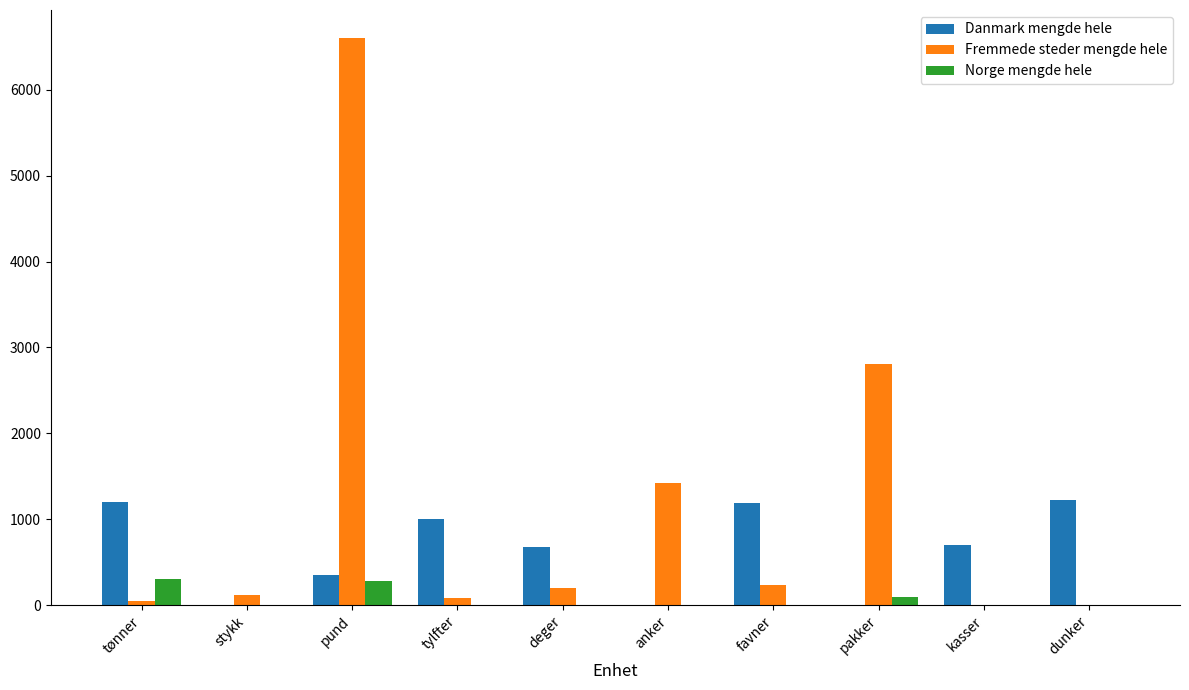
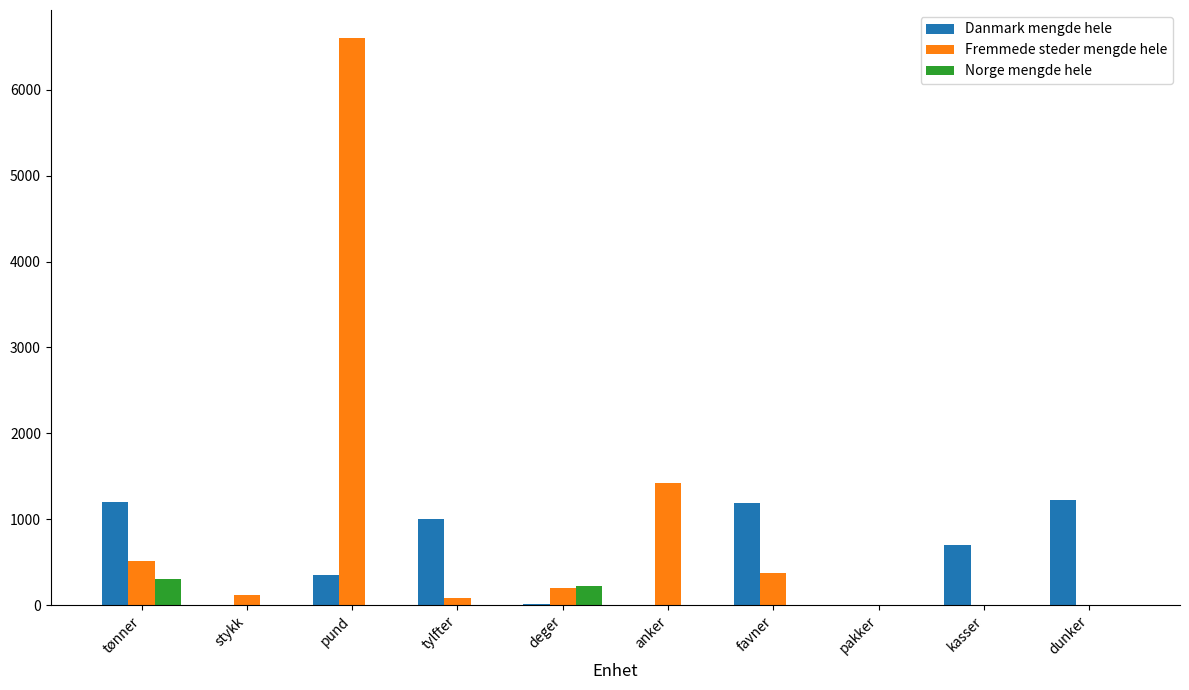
Fremmede steder mengde hele, tønner: 0 -> 500
Norge mengde hele, pund: 300 -> 0
Danmark mengde hele, deger: 700 -> 0
Norge mengde hele, deger: 0 -> 200
Fremmede steder mengde hele, favner: 200 -> 400
Fremmede steder mengde hele, pakker: 2800 -> 0
Norge mengde hele, pakker: 100 -> 0
